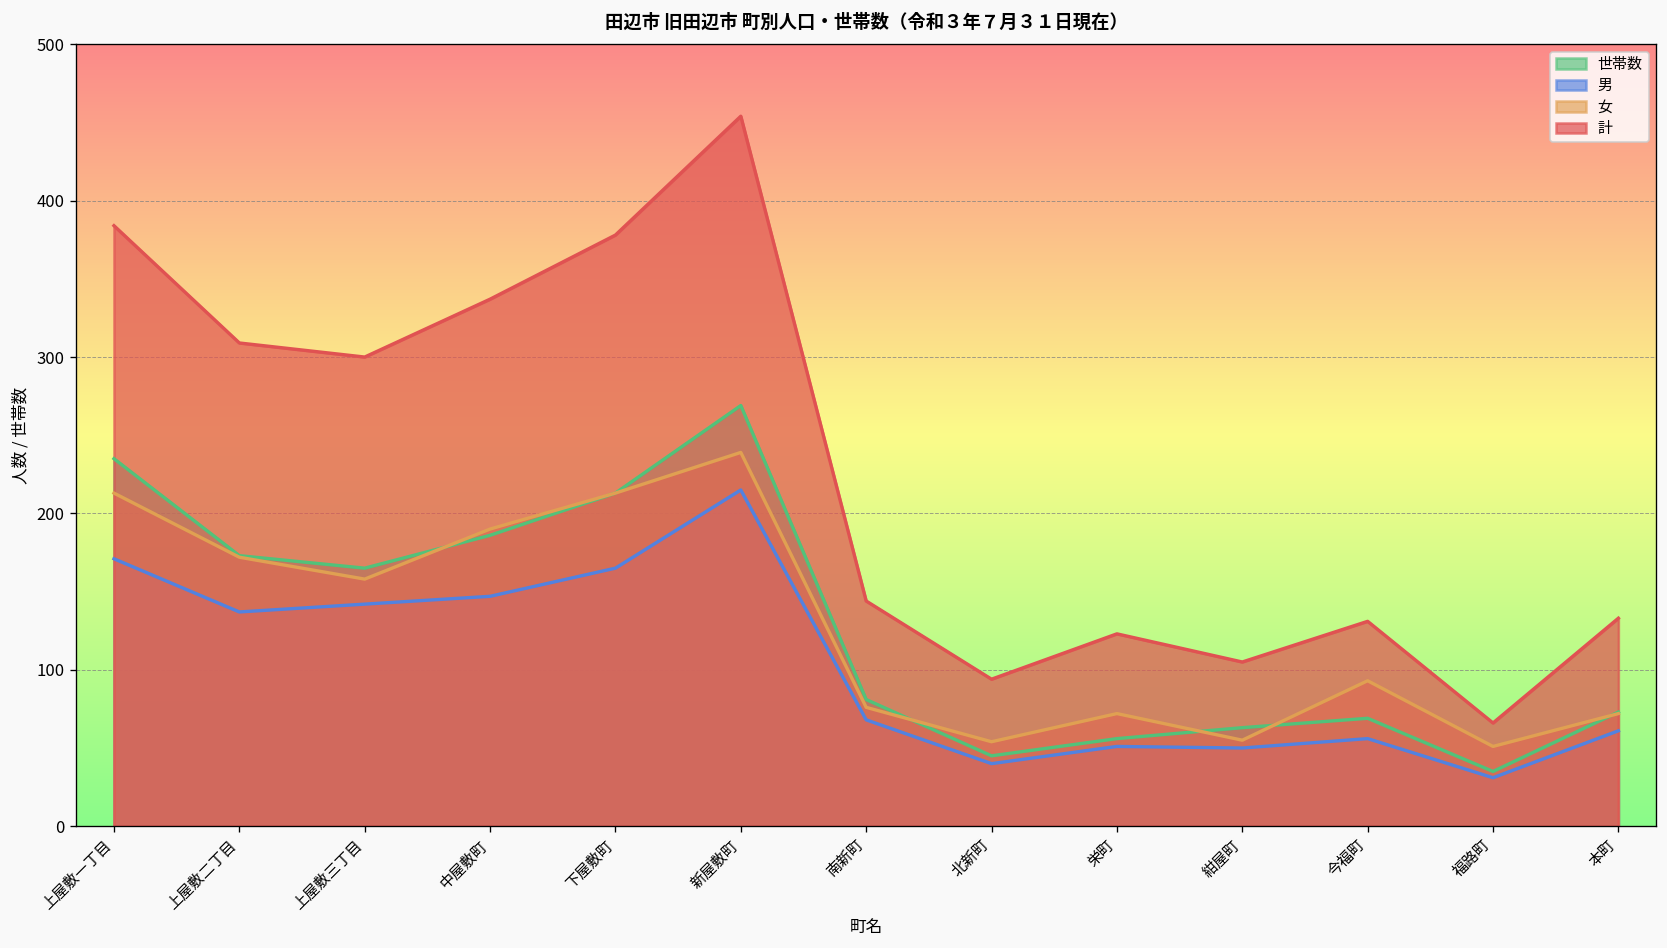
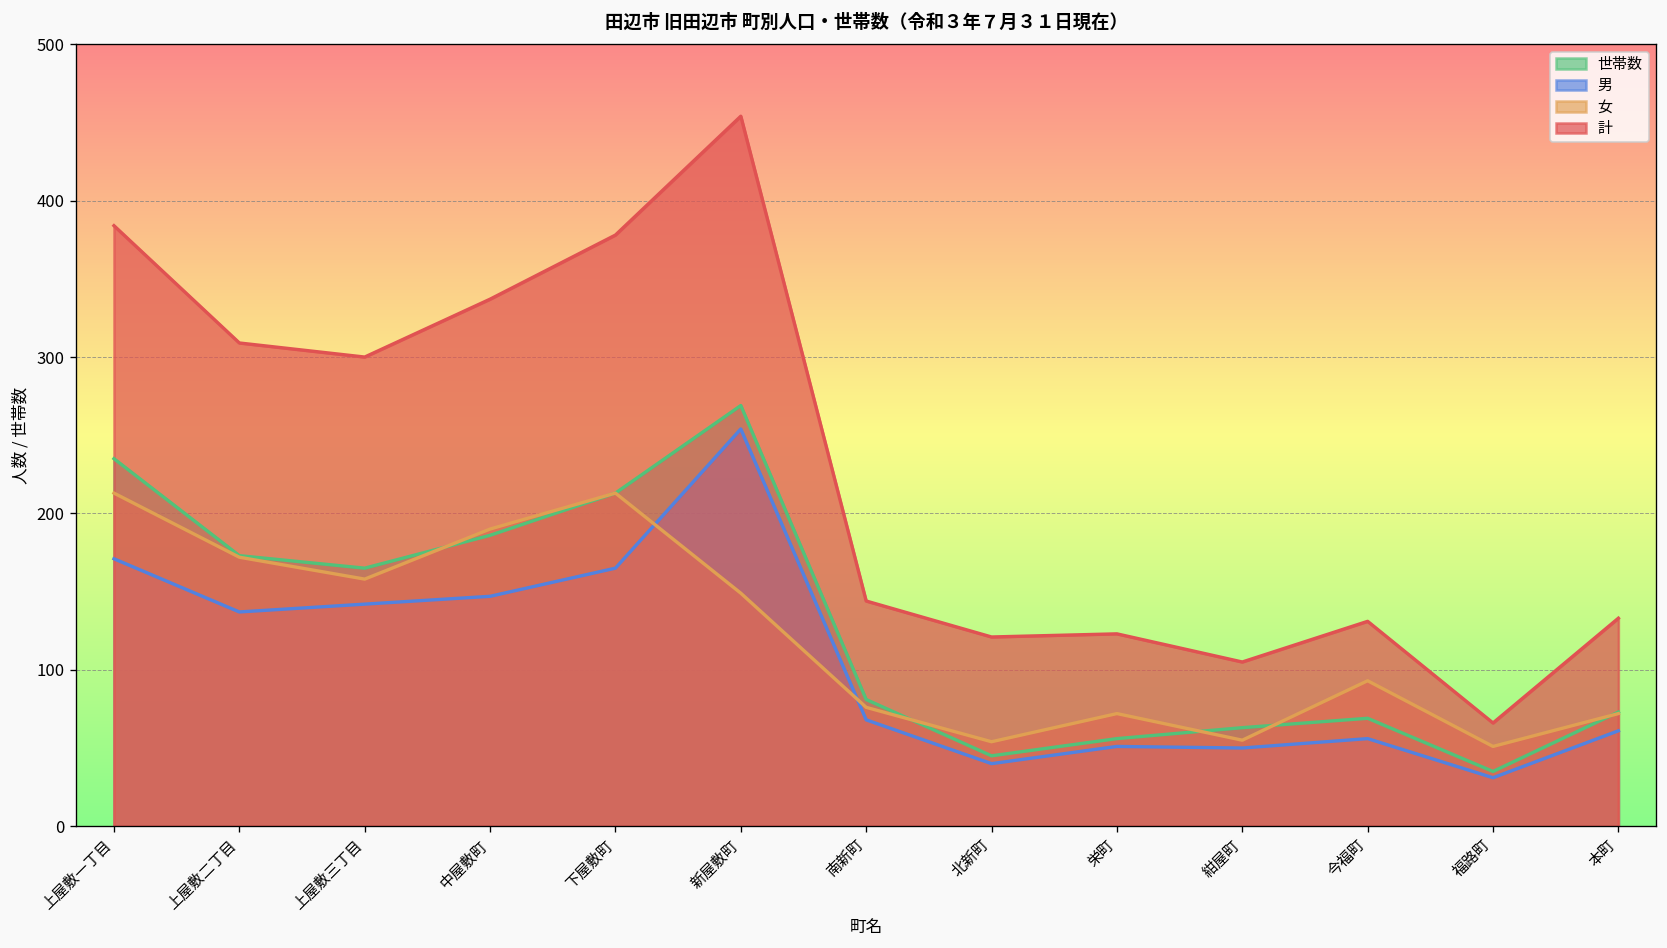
男, 新屋敷町: 215 -> 254
女, 新屋敷町: 239 -> 149
計, 北新町: 94 -> 121
